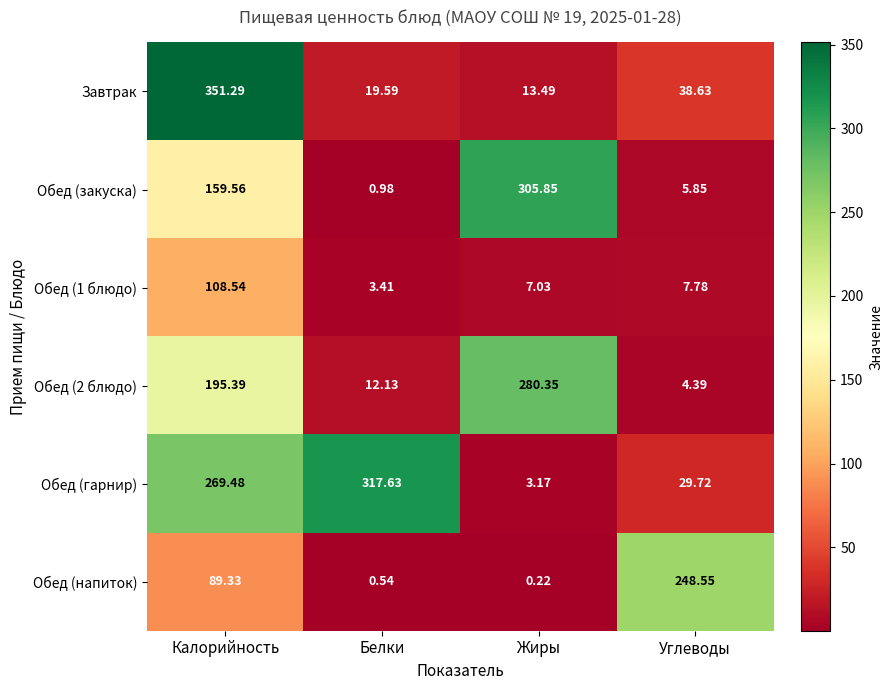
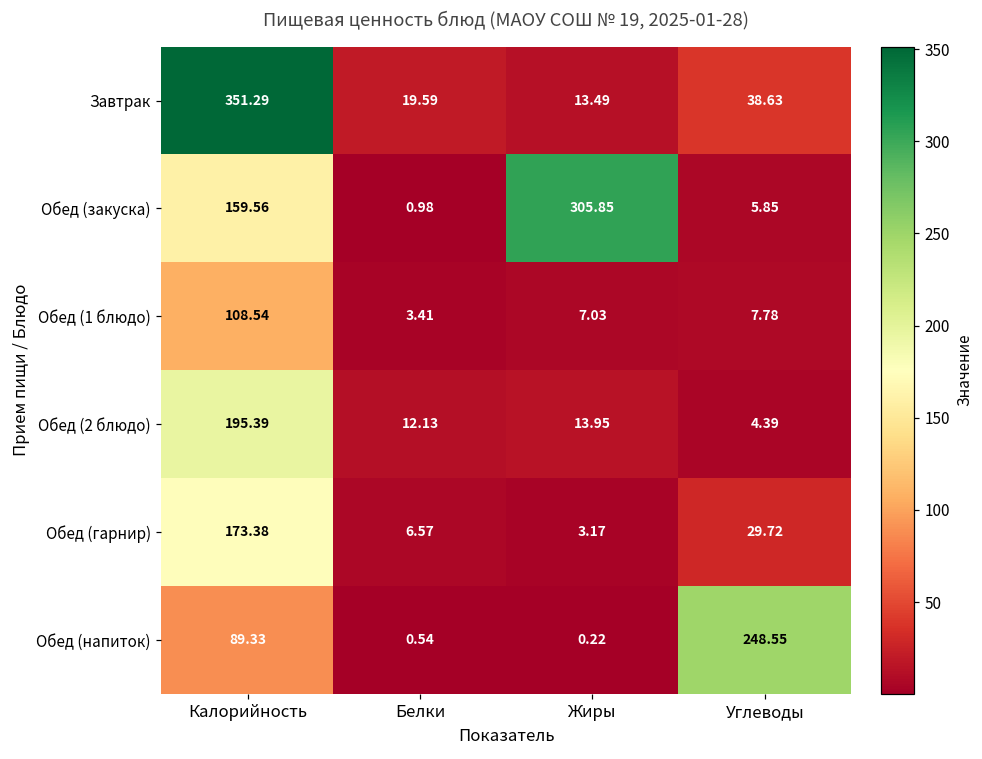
Обед (2 блюдо), Жиры: 280.35 -> 13.95
Обед (гарнир), Калорийность: 269.48 -> 173.38
Обед (гарнир), Белки: 317.63 -> 6.57
